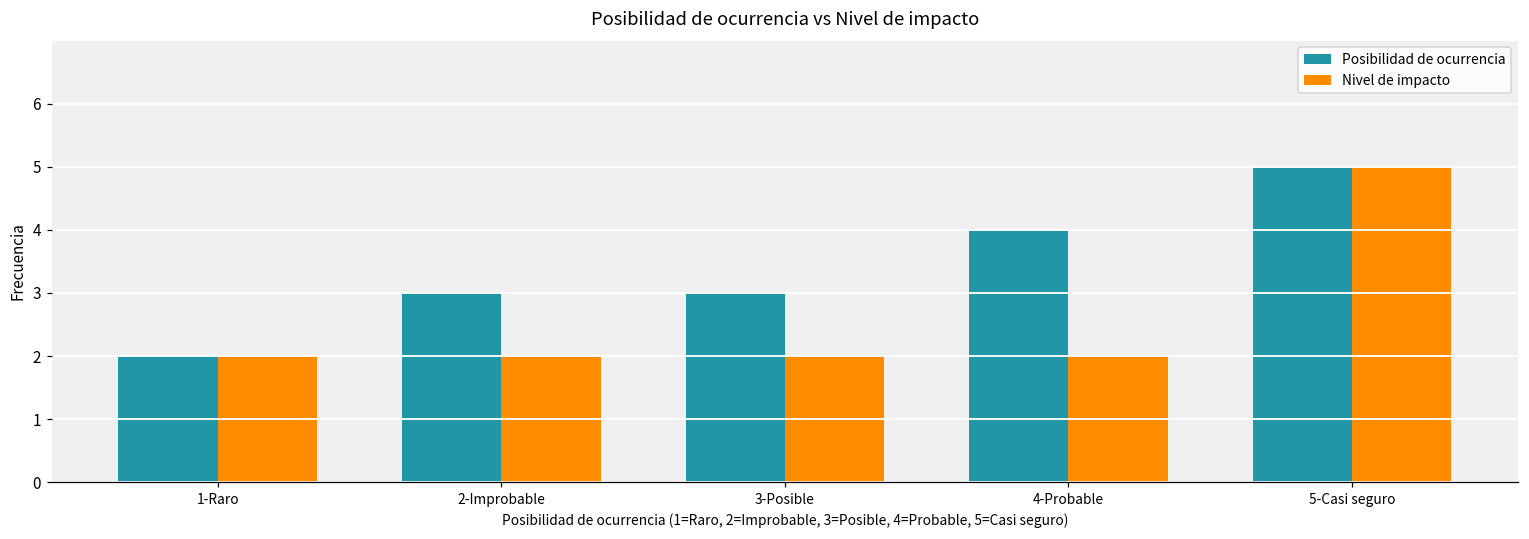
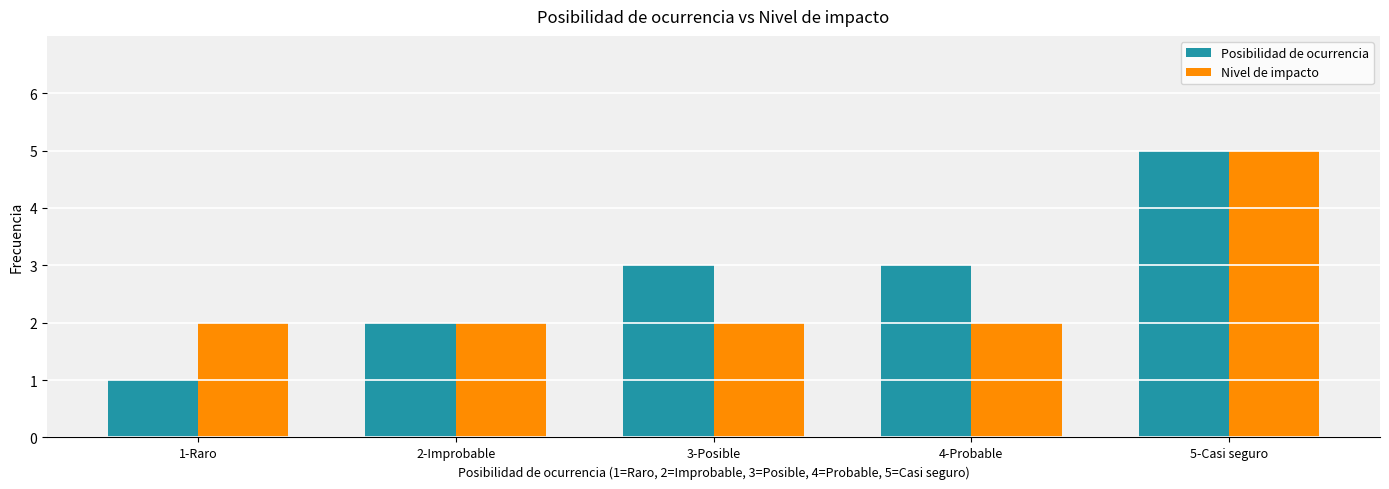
Posibilidad de ocurrencia, 1-Raro: 2 -> 1
Posibilidad de ocurrencia, 2-Improbable: 3 -> 2
Posibilidad de ocurrencia, 4-Probable: 4 -> 3
